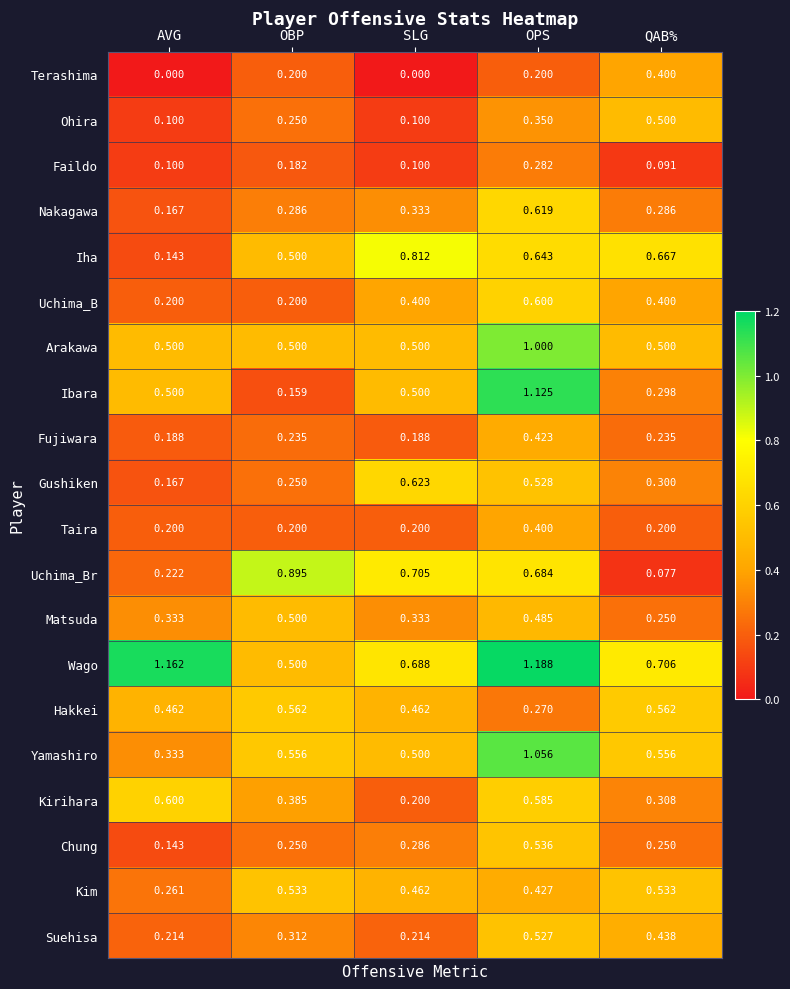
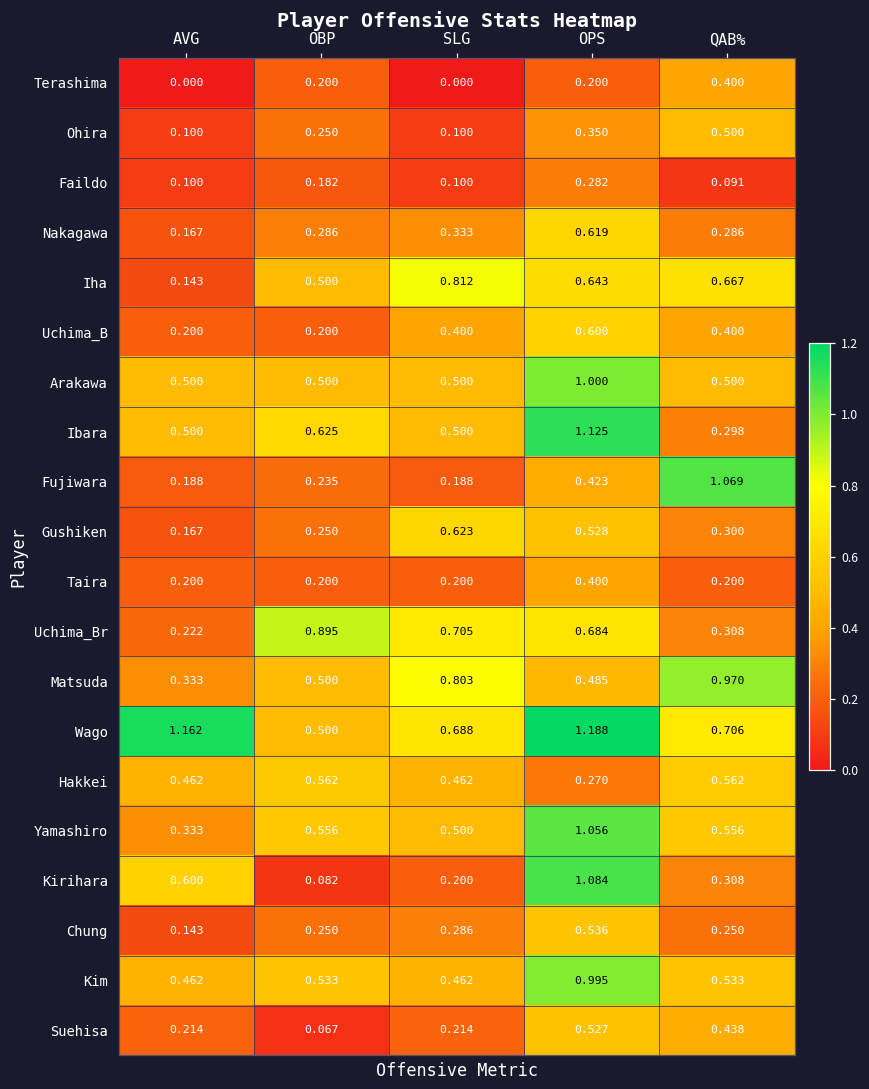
Ibara, OBP: 0.159 -> 0.625
Fujiwara, QAB%: 0.235 -> 1.069
Uchima_Br, QAB%: 0.077 -> 0.308
Matsuda, SLG: 0.333 -> 0.803
Matsuda, QAB%: 0.250 -> 0.970
Kirihara, OBP: 0.385 -> 0.082
Kirihara, OPS: 0.585 -> 1.084
Kim, AVG: 0.261 -> 0.462
Kim, OPS: 0.427 -> 0.995
Suehisa, OBP: 0.312 -> 0.067
